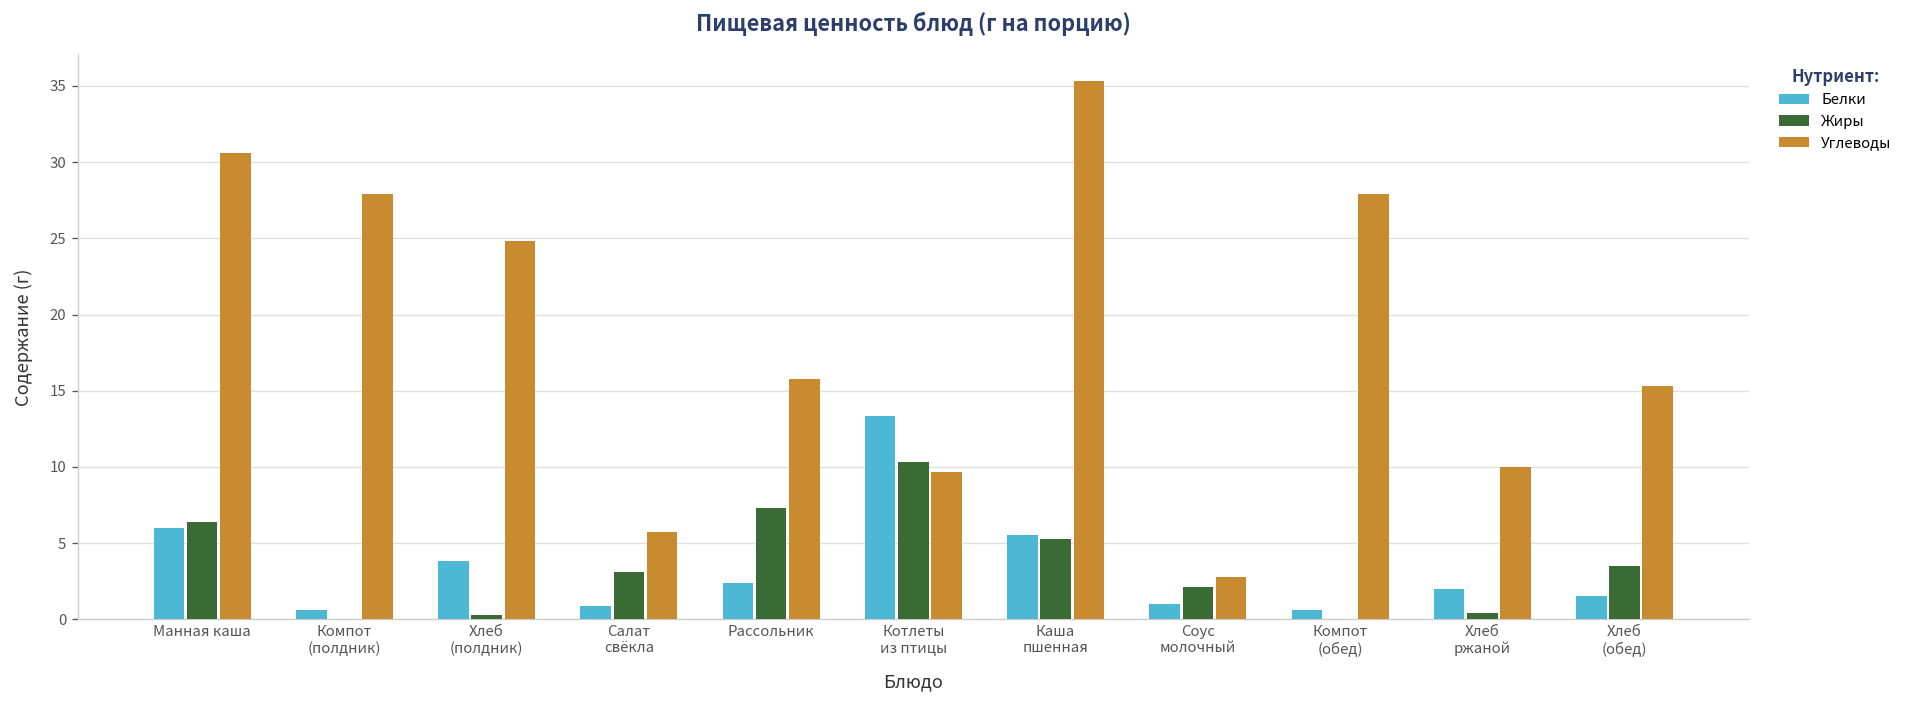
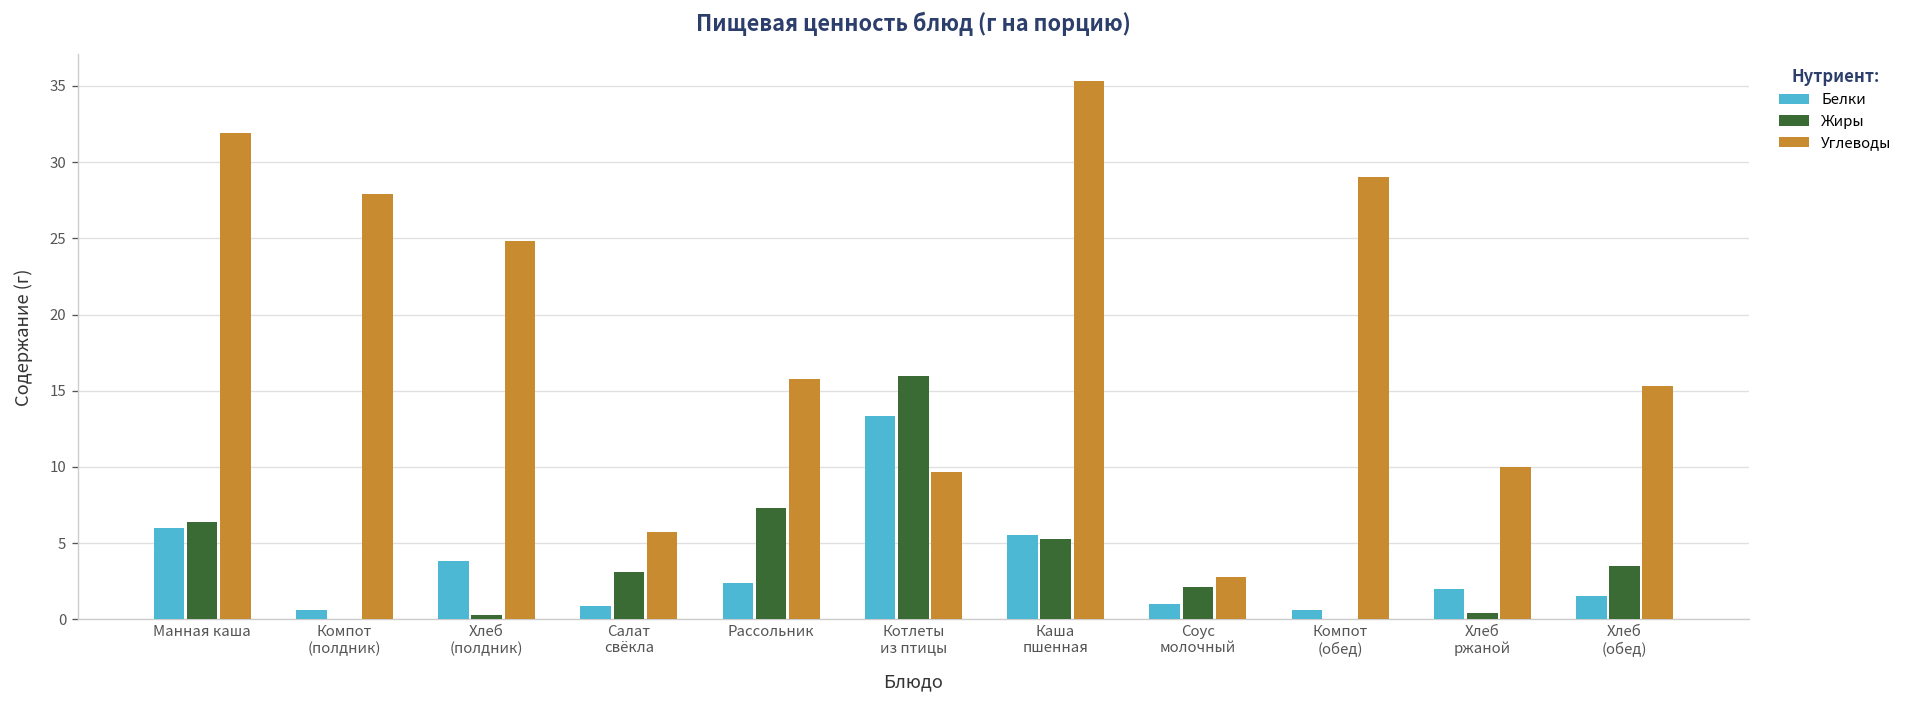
Углеводы, Манная каша: 30.6 -> 31.9
Жиры, Котлеты из птицы: 10.3 -> 16.0
Углеводы, Компот (обед): 27.9 -> 29.0
